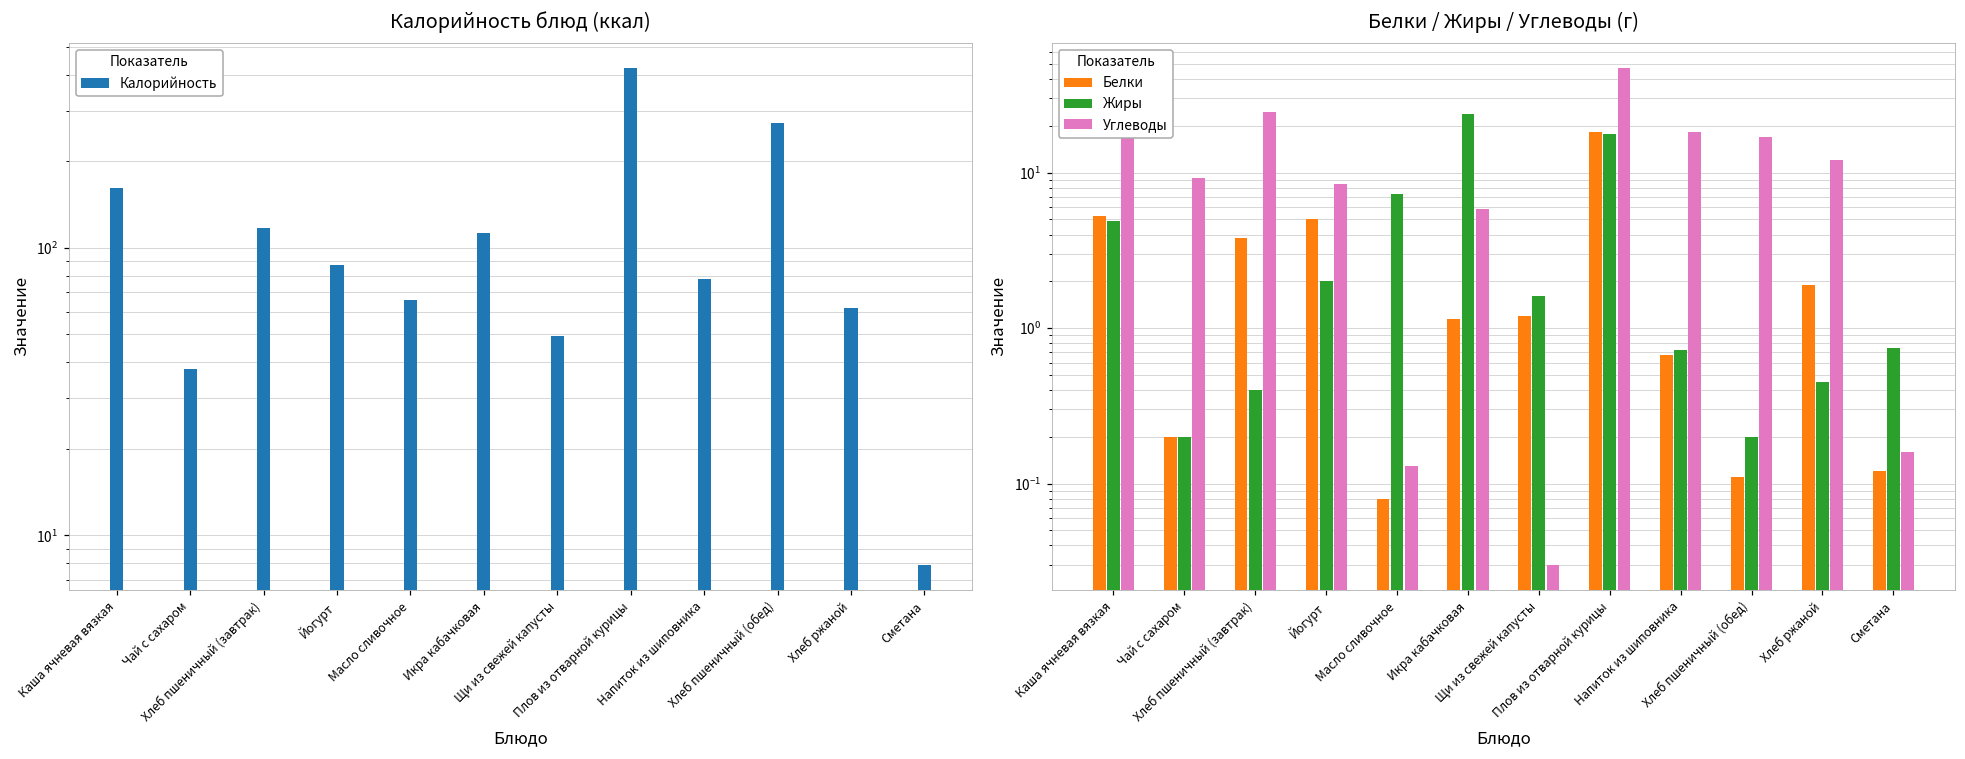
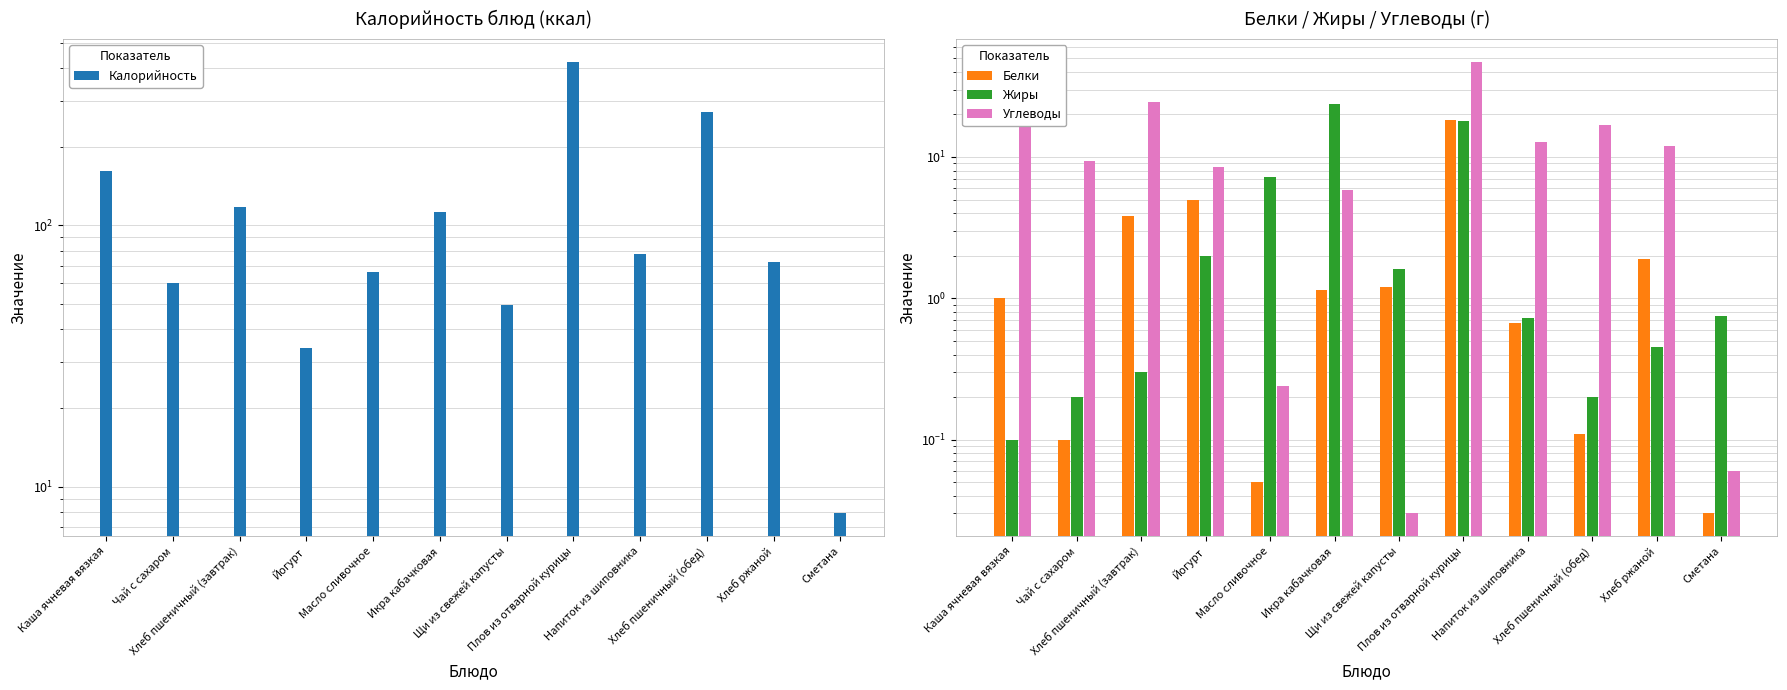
Калорийность блюд (ккал), Чай с сахаром: 38 -> 60
Калорийность блюд (ккал), Йогурт: 87 -> 34
Калорийность блюд (ккал), Хлеб ржаной: 62 -> 73
Белки / Жиры / Углеводы (г), Белки, Каша ячневая вязкая: 5.3 -> 1.0
Белки / Жиры / Углеводы (г), Жиры, Каша ячневая вязкая: 4.9 -> 0.1
Белки / Жиры / Углеводы (г), Белки, Чай с сахаром: 0.2 -> 0.1
Белки / Жиры / Углеводы (г), Жиры, Хлеб пшеничный (завтрак): 0.4 -> 0.3
Белки / Жиры / Углеводы (г), Белки, Масло сливочное: 0.08 -> 0.05
Белки / Жиры / Углеводы (г), Углеводы, Масло сливочное: 0.13 -> 0.24
Белки / Жиры / Углеводы (г), Углеводы, Напиток из шиповника: 18 -> 13
Белки / Жиры / Углеводы (г), Белки, Сметана: 0.12 -> 0.03
Белки / Жиры / Углеводы (г), Углеводы, Сметана: 0.16 -> 0.06
